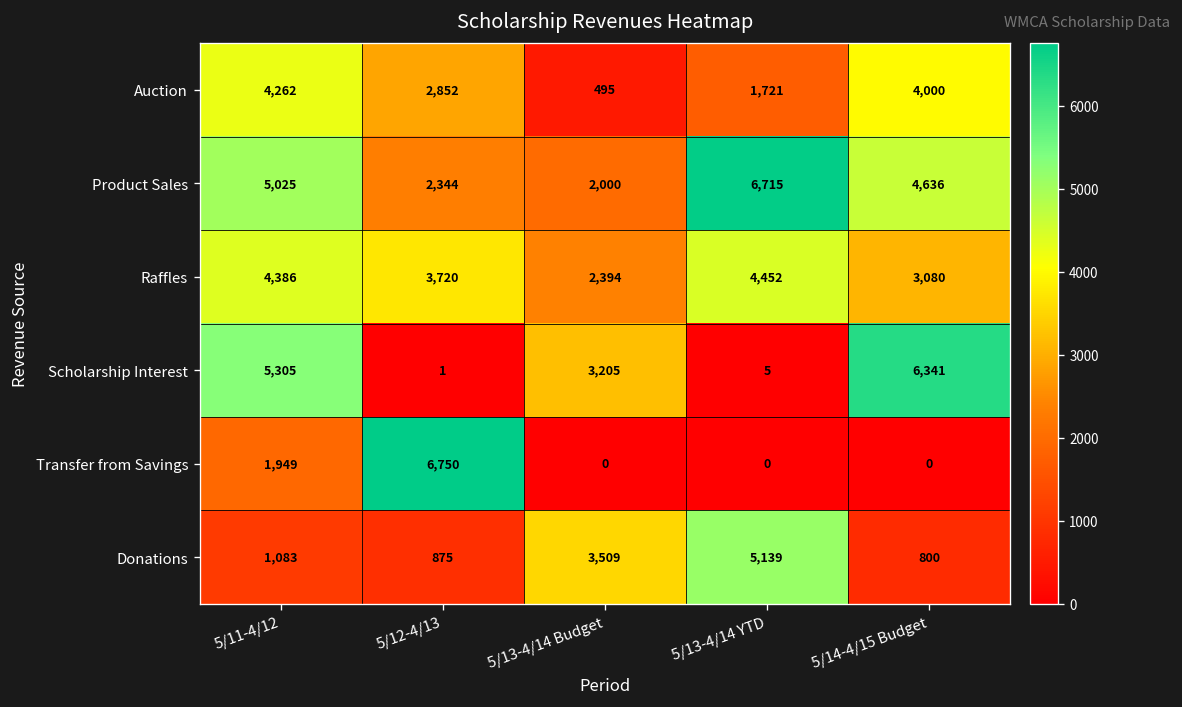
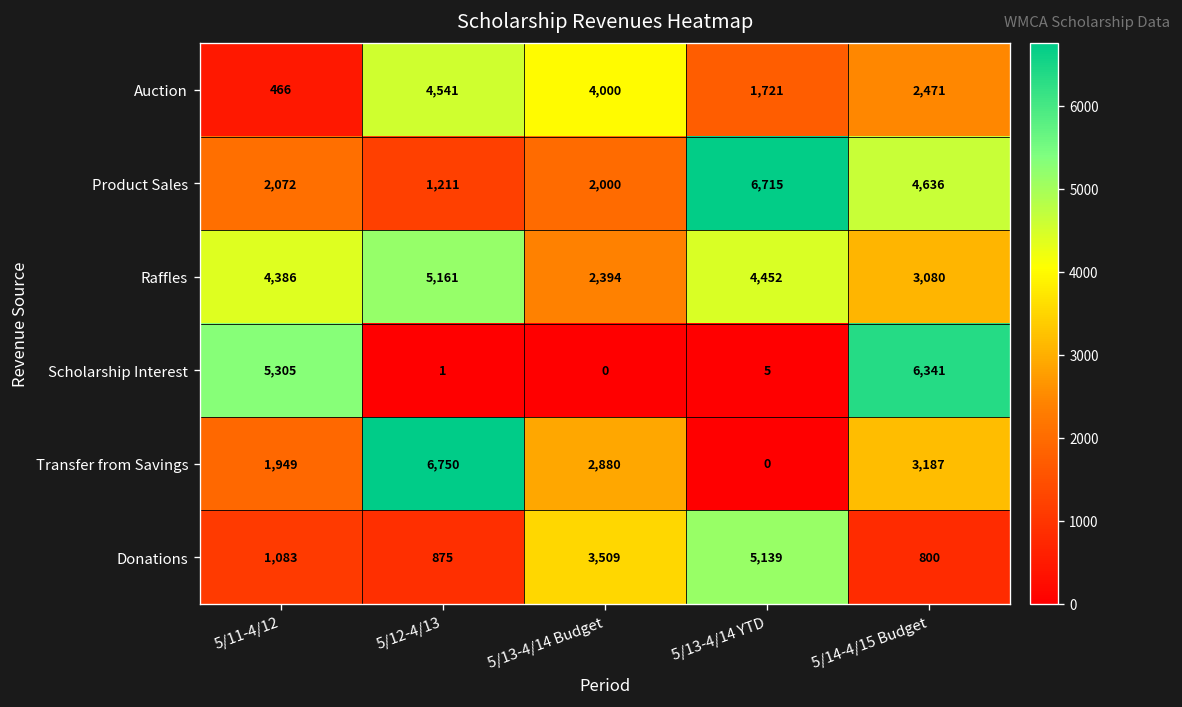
Auction, 5/11-4/12: 4,262 -> 466
Auction, 5/12-4/13: 2,852 -> 4,541
Auction, 5/13-4/14 Budget: 495 -> 4,000
Auction, 5/14-4/15 Budget: 4,000 -> 2,471
Product Sales, 5/11-4/12: 5,025 -> 2,072
Product Sales, 5/12-4/13: 2,344 -> 1,211
Raffles, 5/12-4/13: 3,720 -> 5,161
Scholarship Interest, 5/13-4/14 Budget: 3,205 -> 0
Transfer from Savings, 5/13-4/14 Budget: 0 -> 2,880
Transfer from Savings, 5/14-4/15 Budget: 0 -> 3,187
